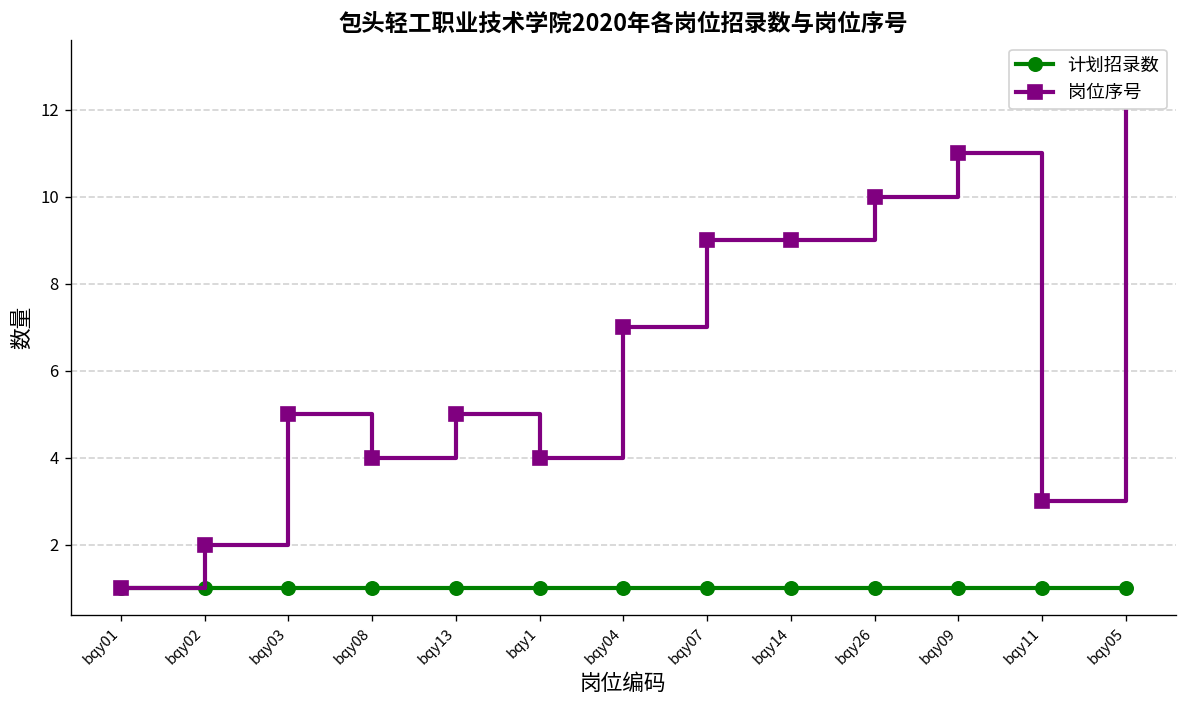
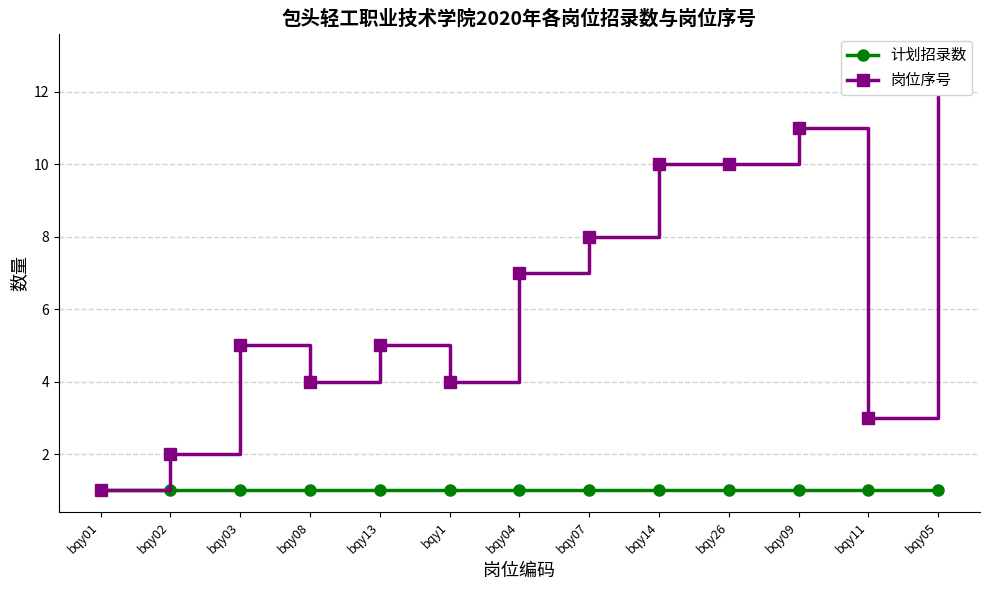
岗位序号, bqy07: 9 -> 8
岗位序号, bqy14: 9 -> 10
